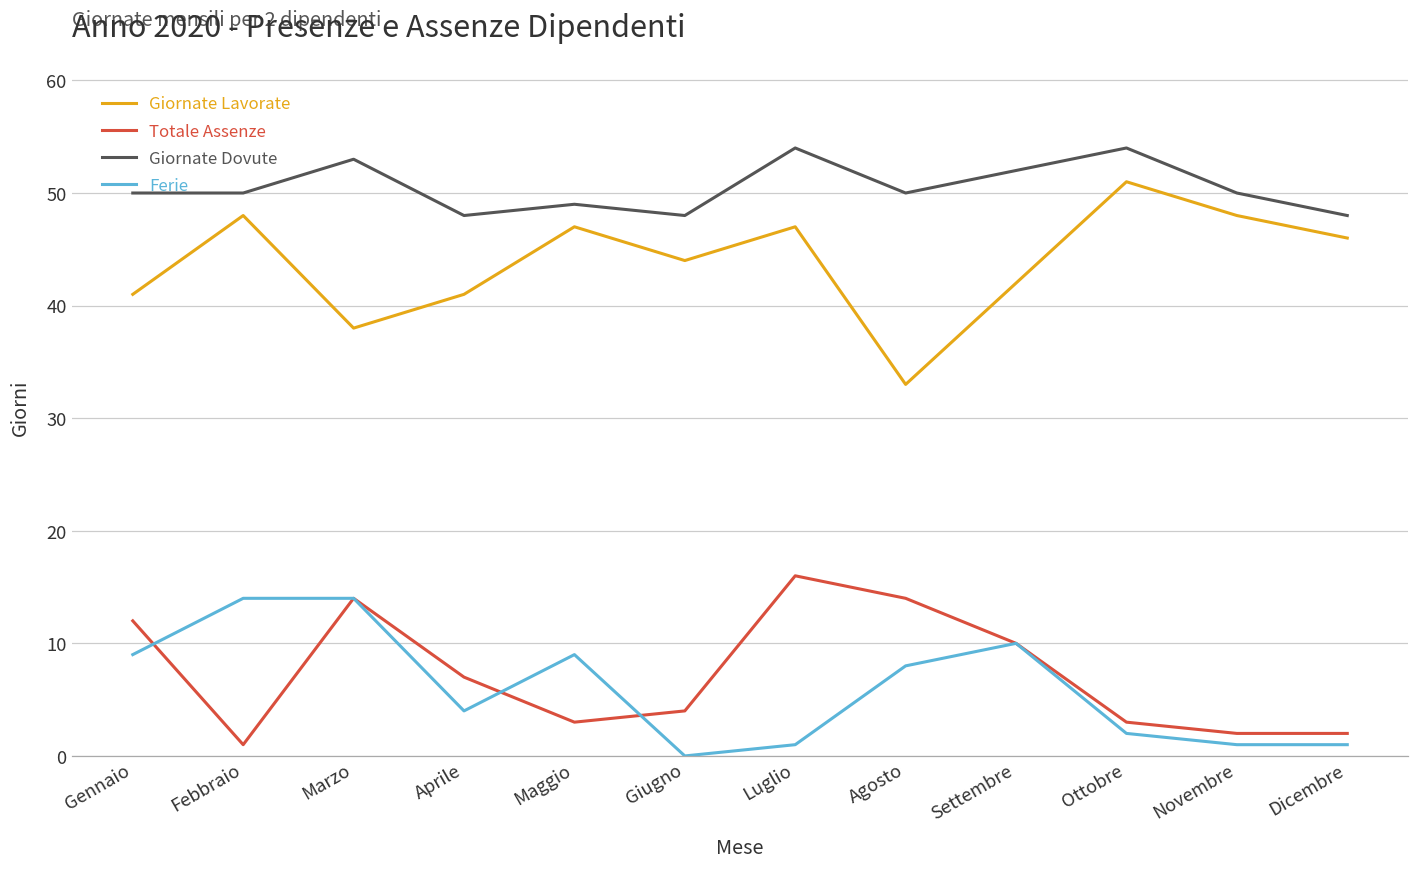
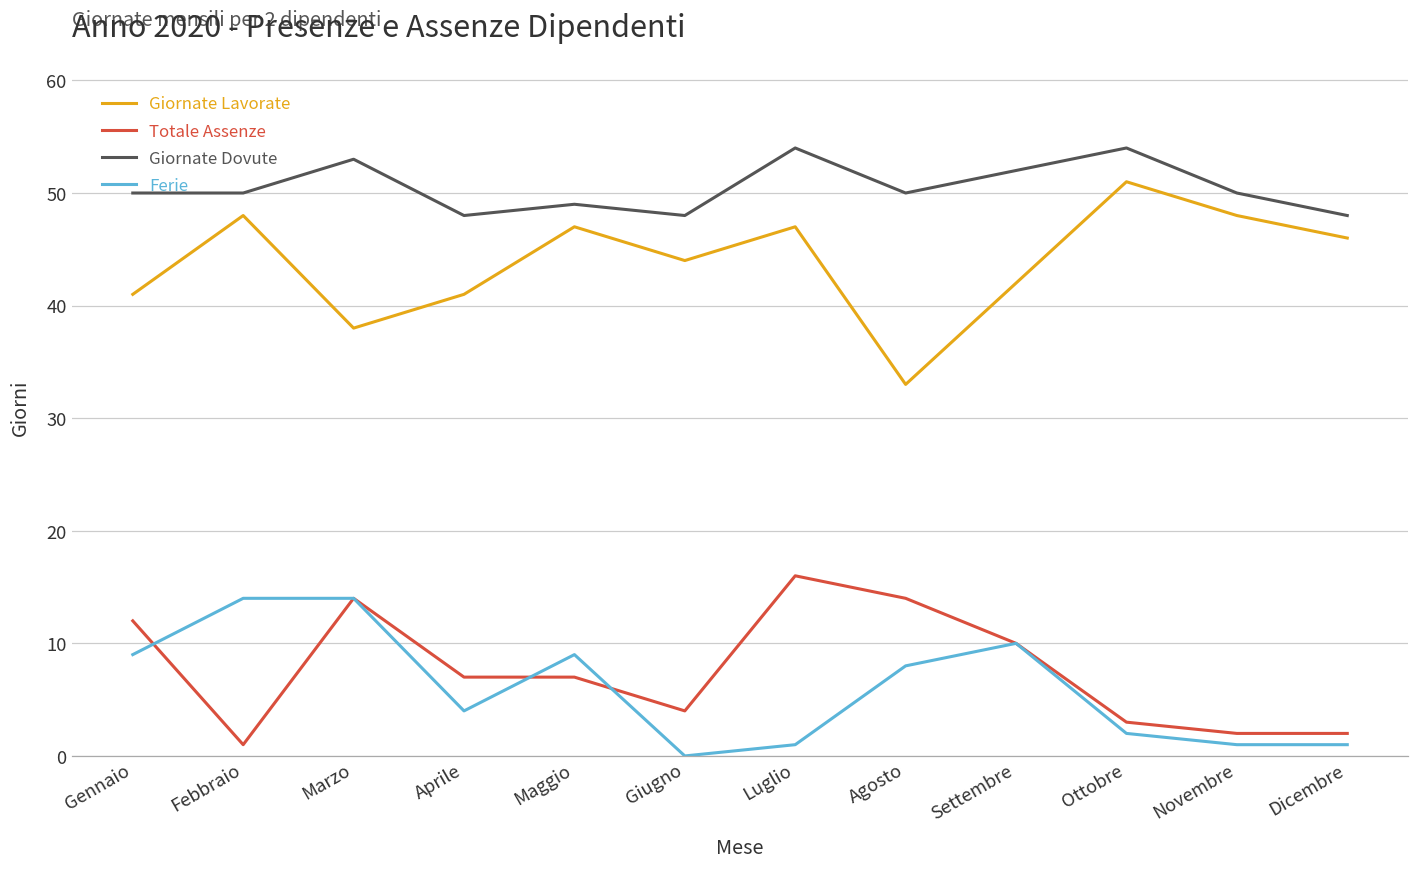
Totale Assenze, Maggio: 3 -> 7
